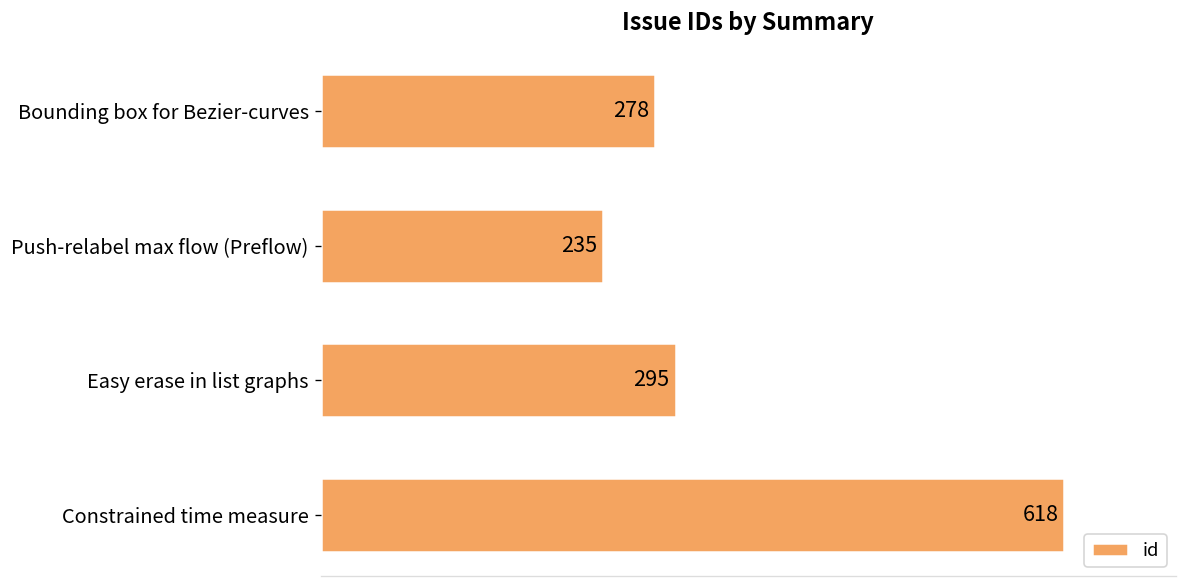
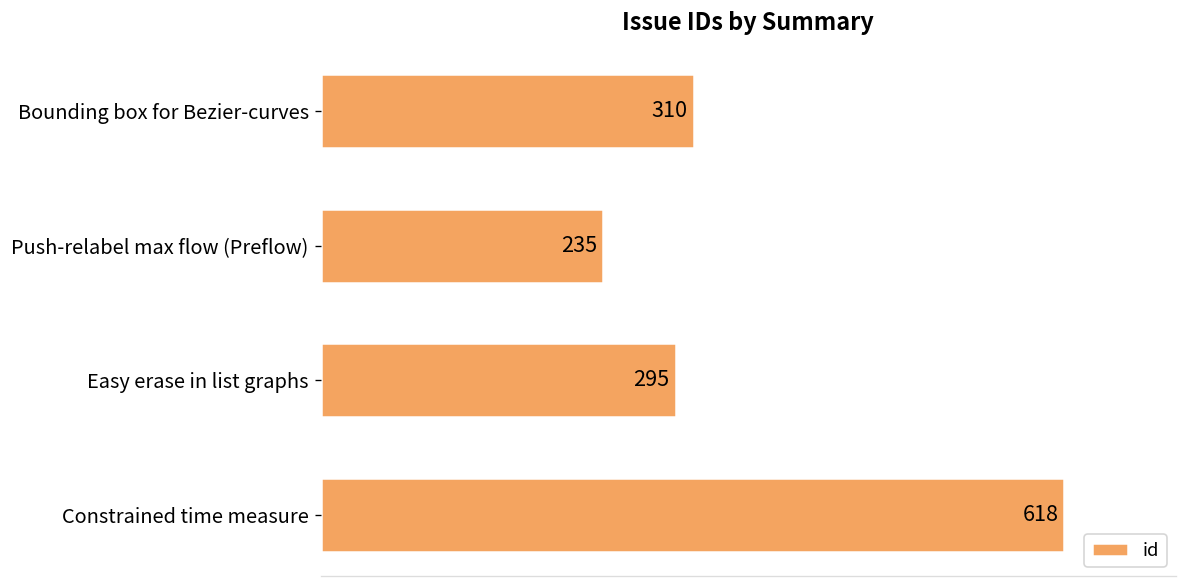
Bounding box for Bezier-curves: 278 -> 310
